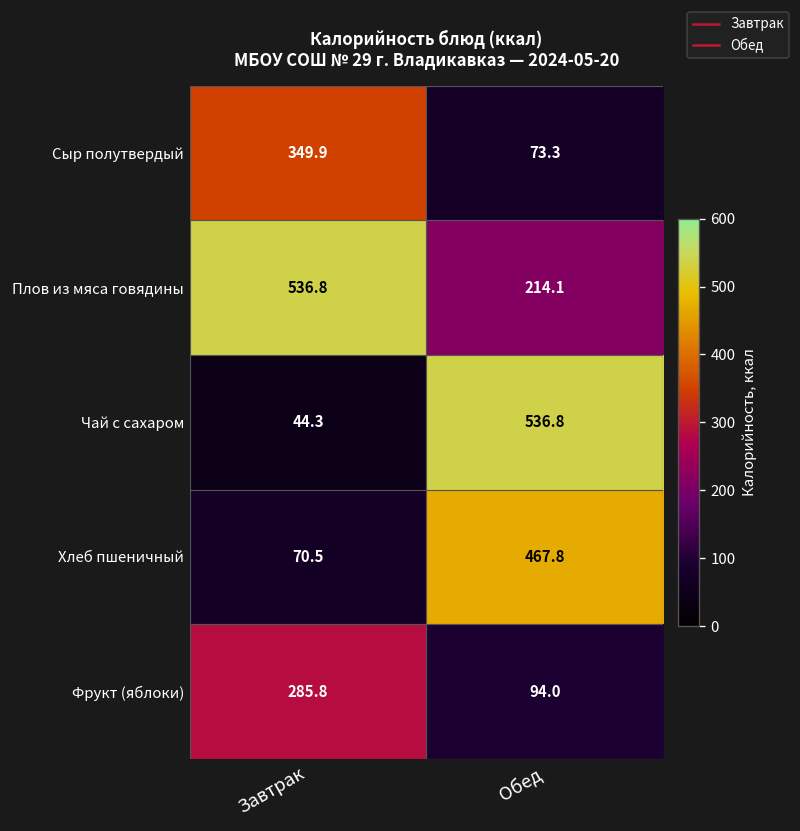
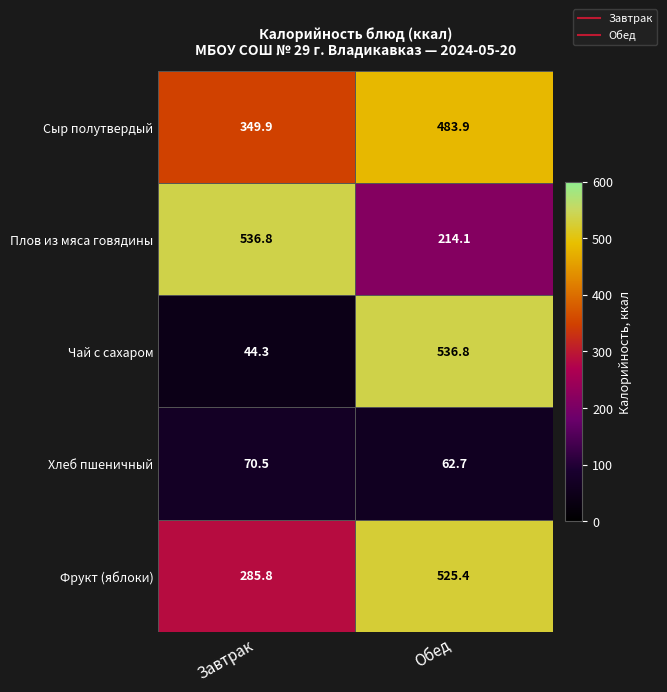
Сыр полутвердый, Обед: 73.3 -> 483.9
Хлеб пшеничный, Обед: 467.8 -> 62.7
Фрукт (яблоки), Обед: 94.0 -> 525.4
